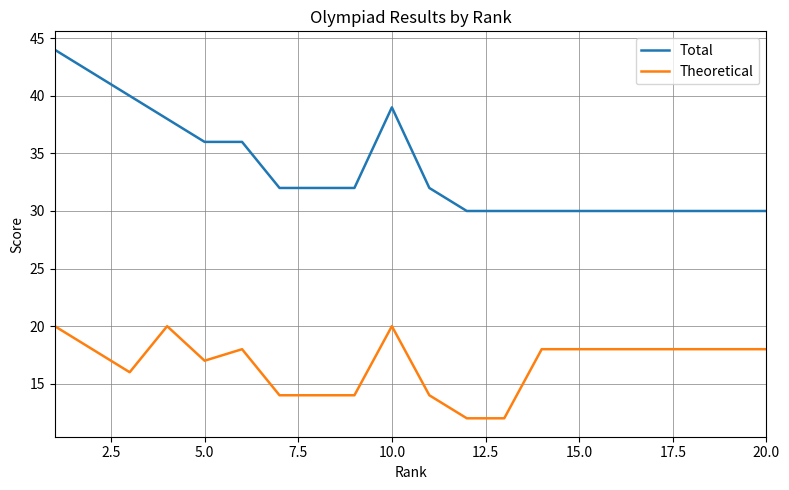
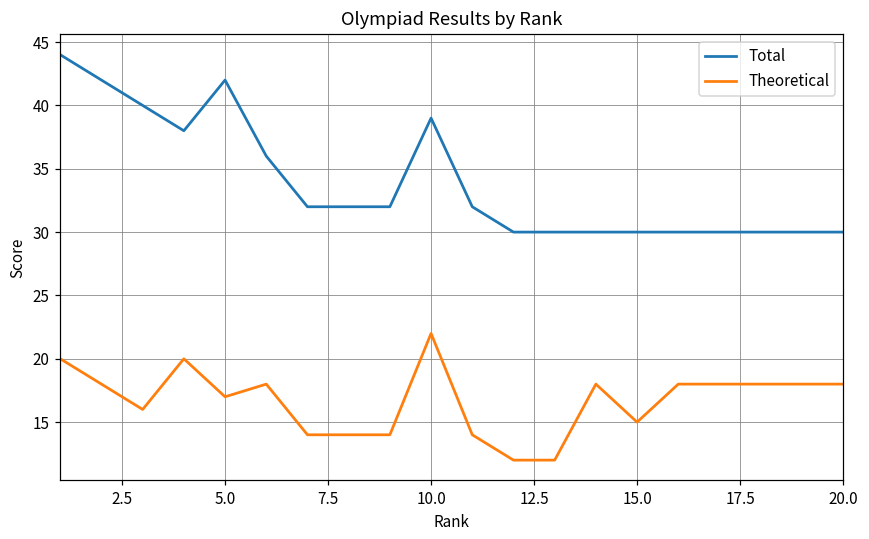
Total, 5.0: 36 -> 42
Theoretical, 10.0: 20 -> 22
Theoretical, 15.0: 18 -> 15
